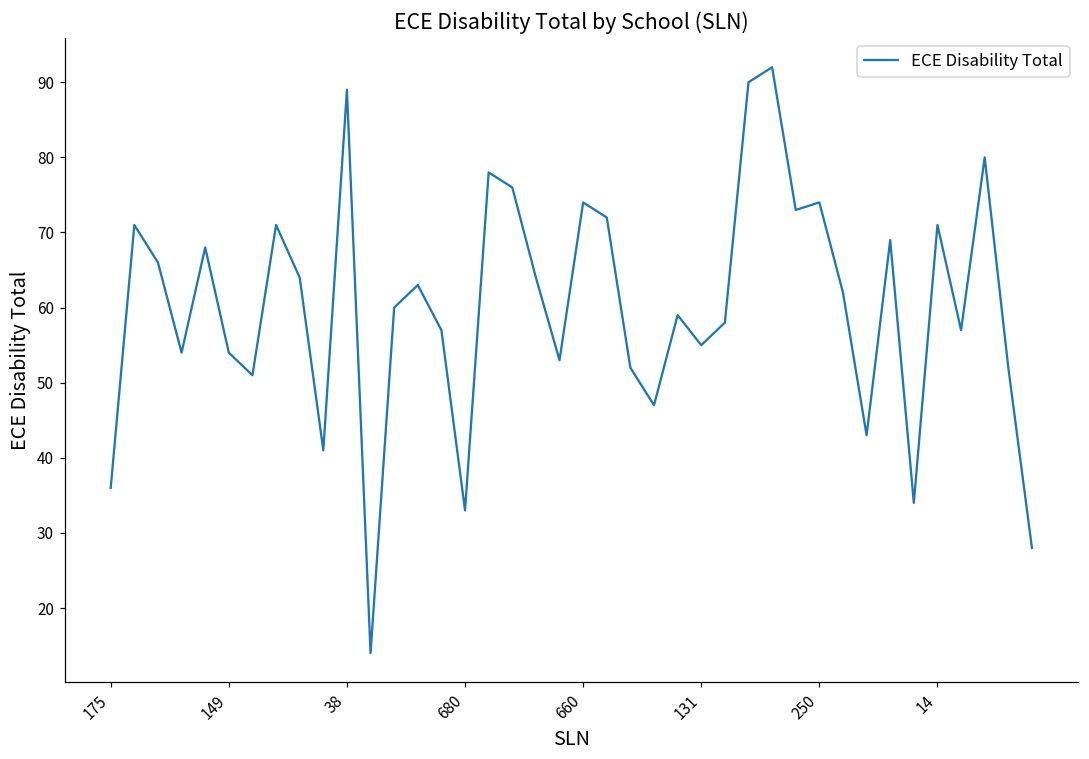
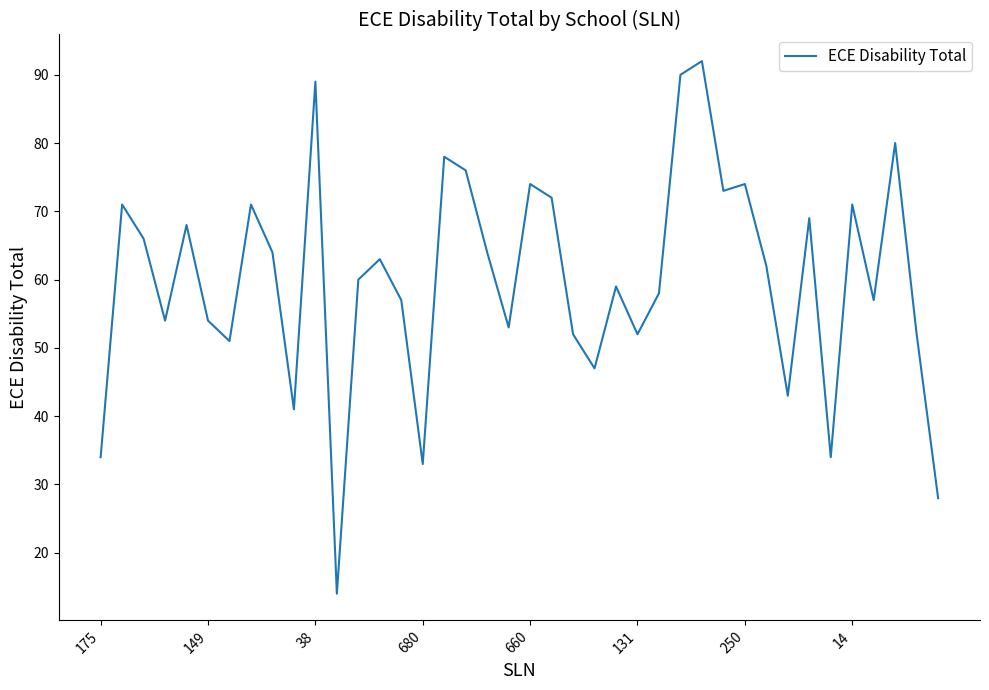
175: 36 -> 34
131: 55 -> 52
